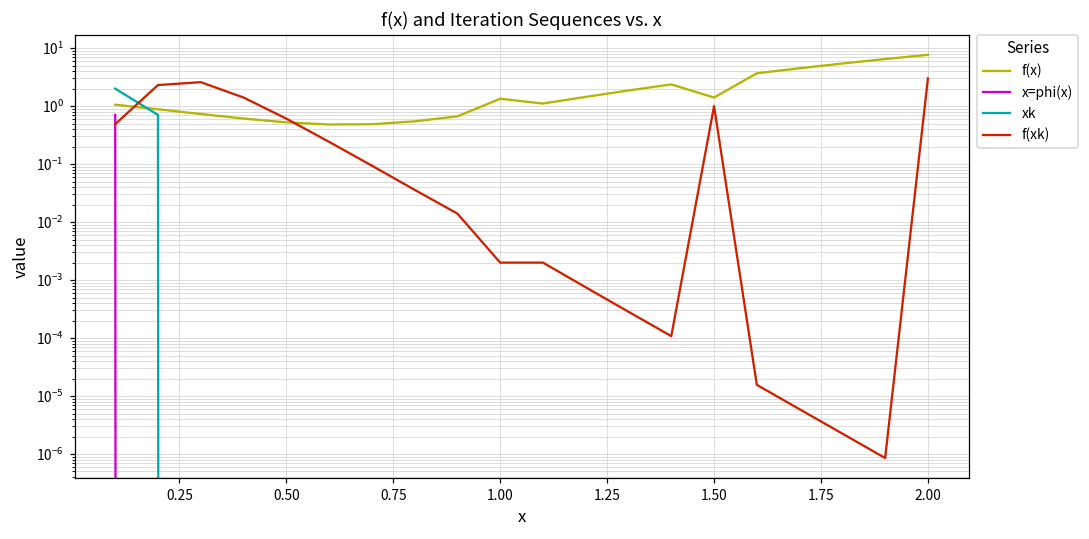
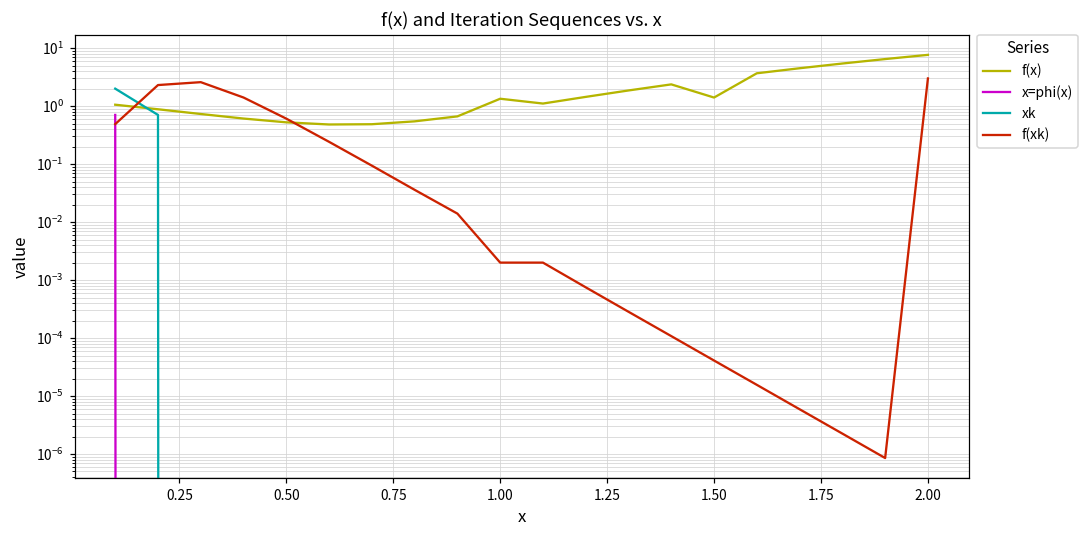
f(xk), 1.50: 1 -> 0
